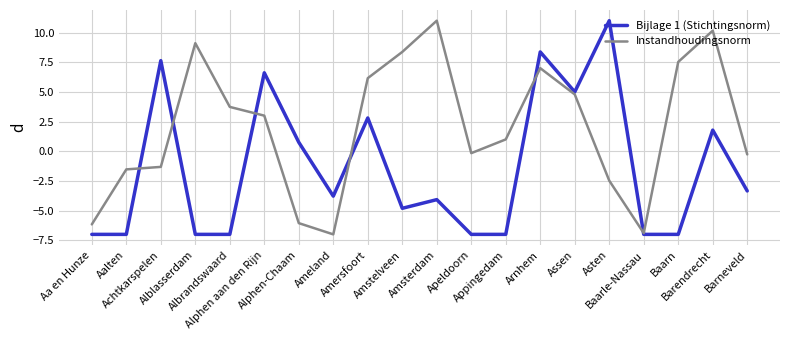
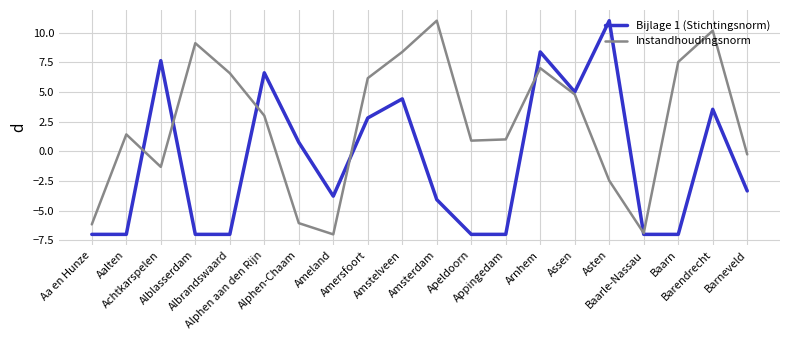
Instandhoudingsnorm, Aalten: -1.5 -> 1.4
Instandhoudingsnorm, Albrandswaard: 3.7 -> 6.6
Bijlage 1 (Stichtingsnorm), Amstelveen: -4.8 -> 4.4
Instandhoudingsnorm, Apeldoorn: -0.2 -> 0.9
Bijlage 1 (Stichtingsnorm), Barendrecht: 1.8 -> 3.5
